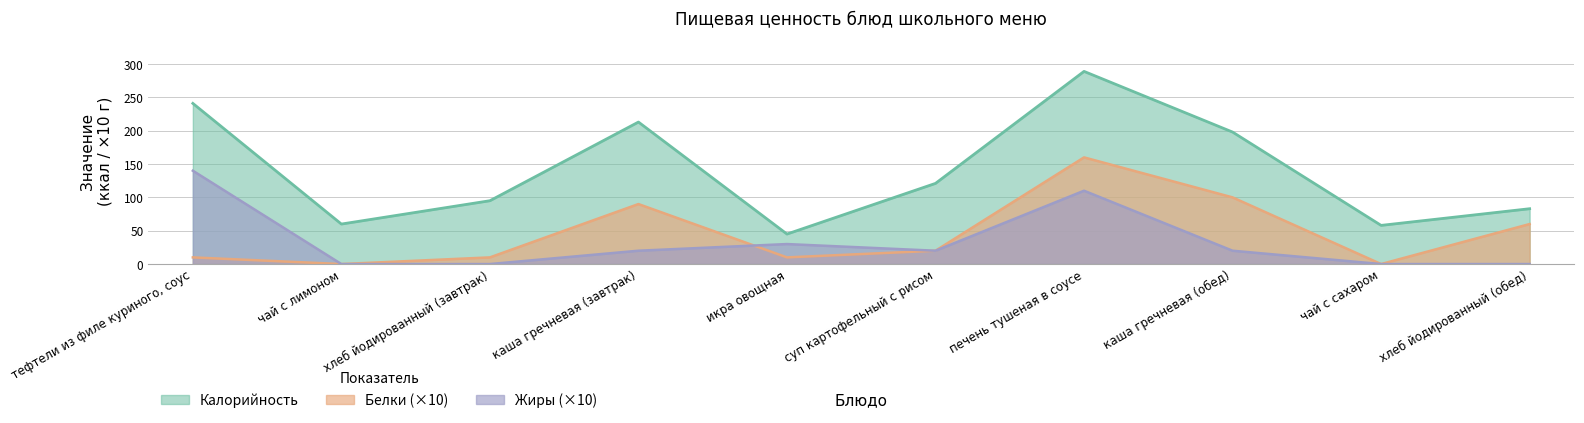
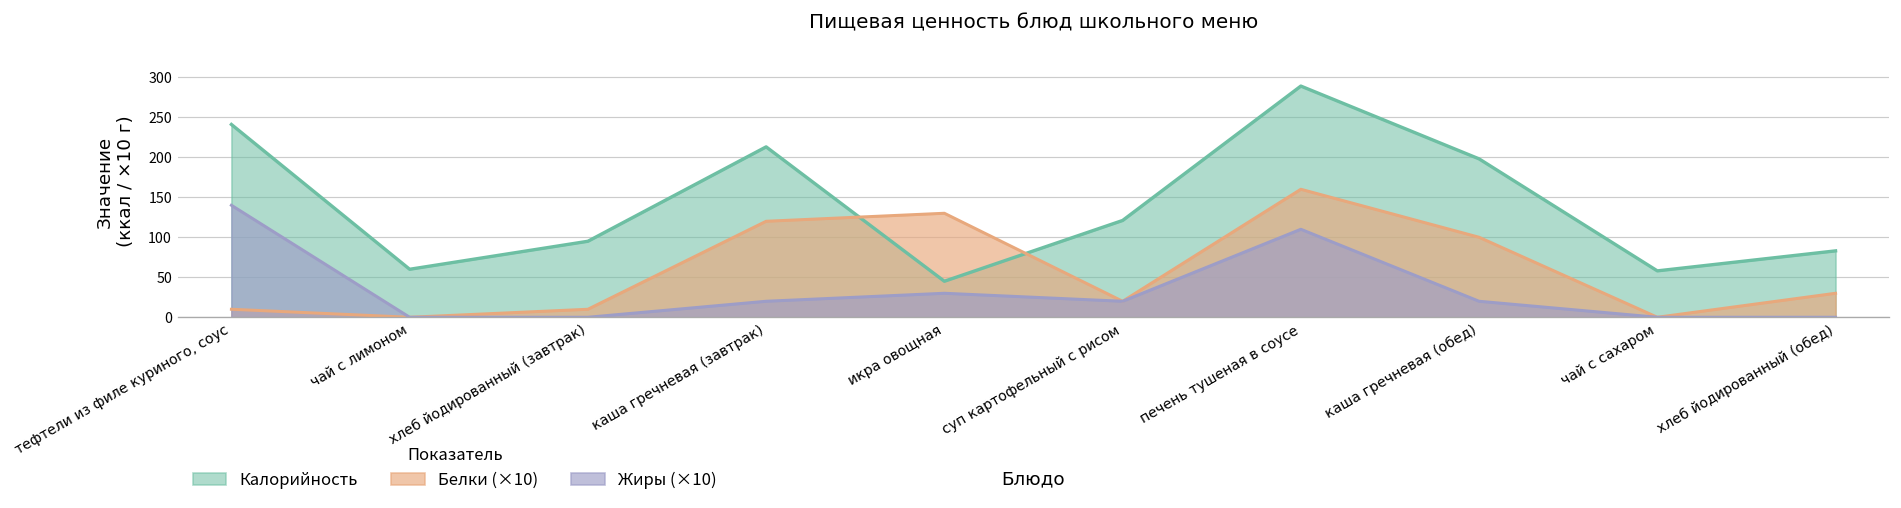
Белки (×10), каша гречневая (завтрак): 90 -> 120
Белки (×10), икра овощная: 10 -> 130
Белки (×10), хлеб йодированный (обед): 60 -> 30
